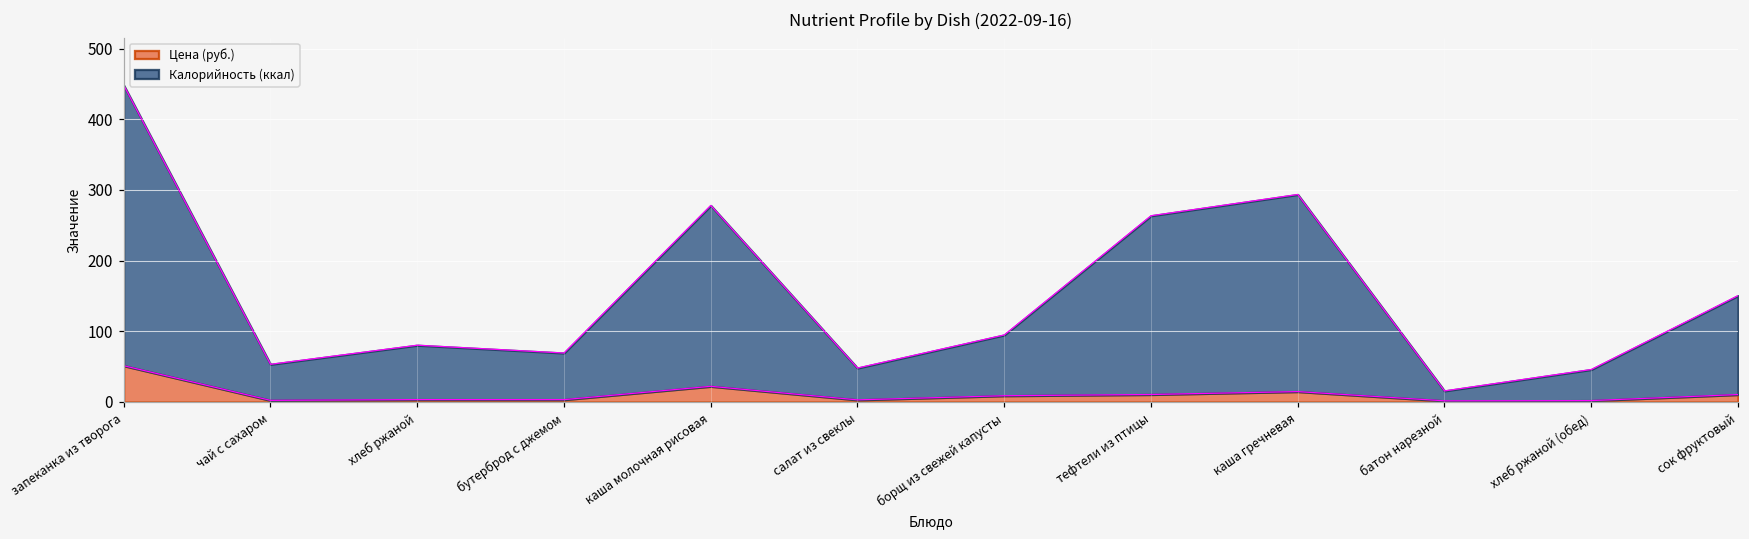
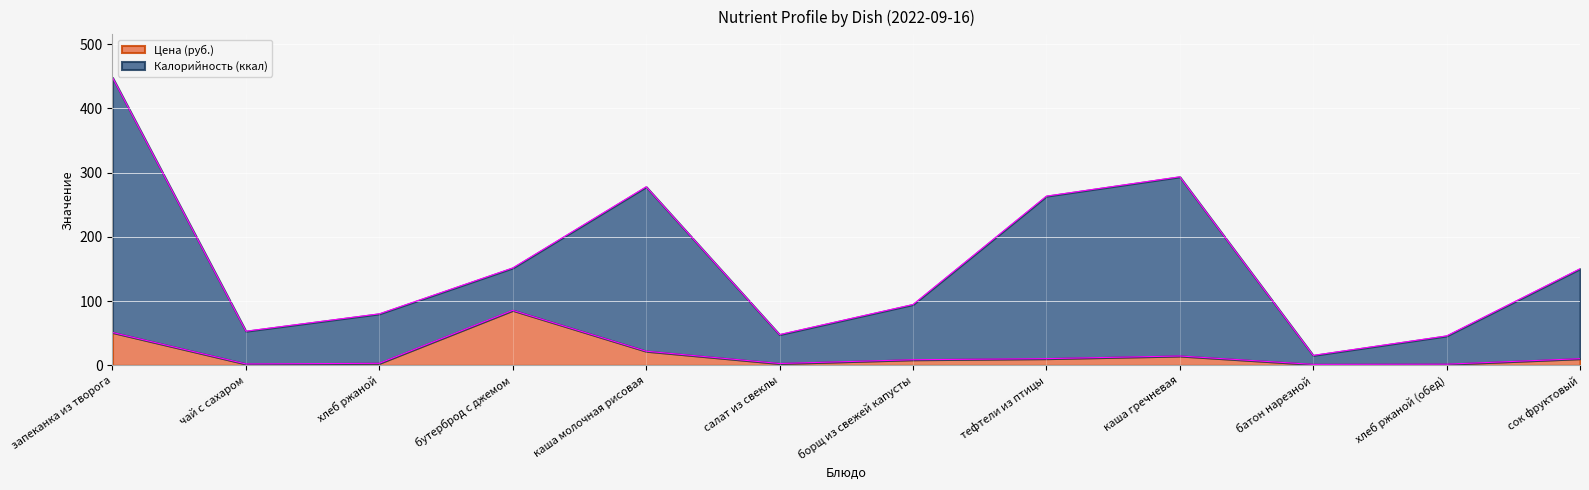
Цена (руб.), бутерброд с джемом: 0 -> 90
